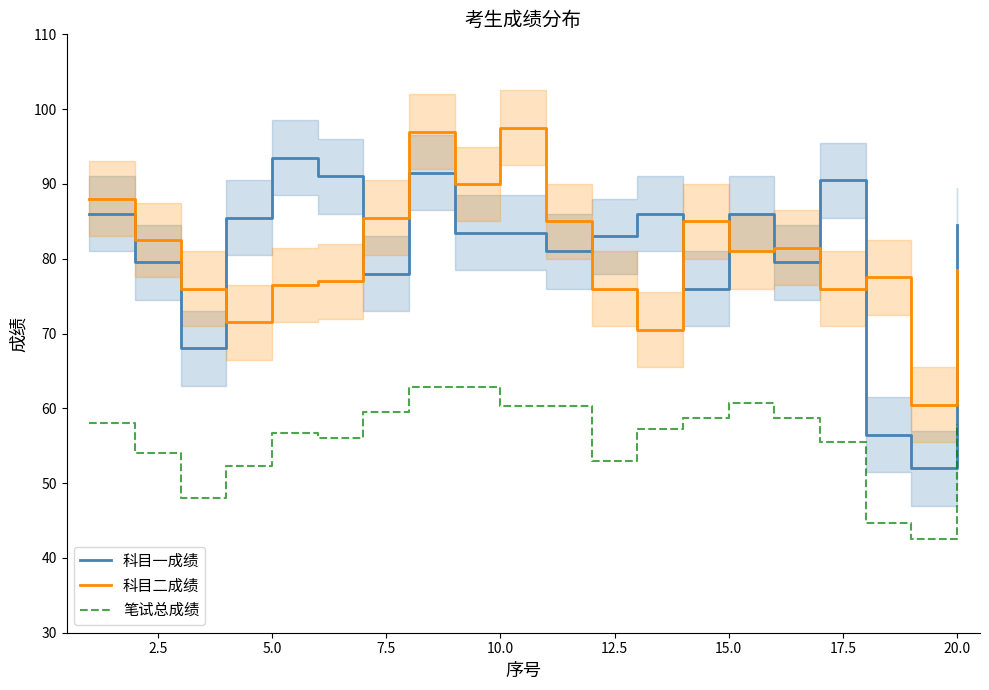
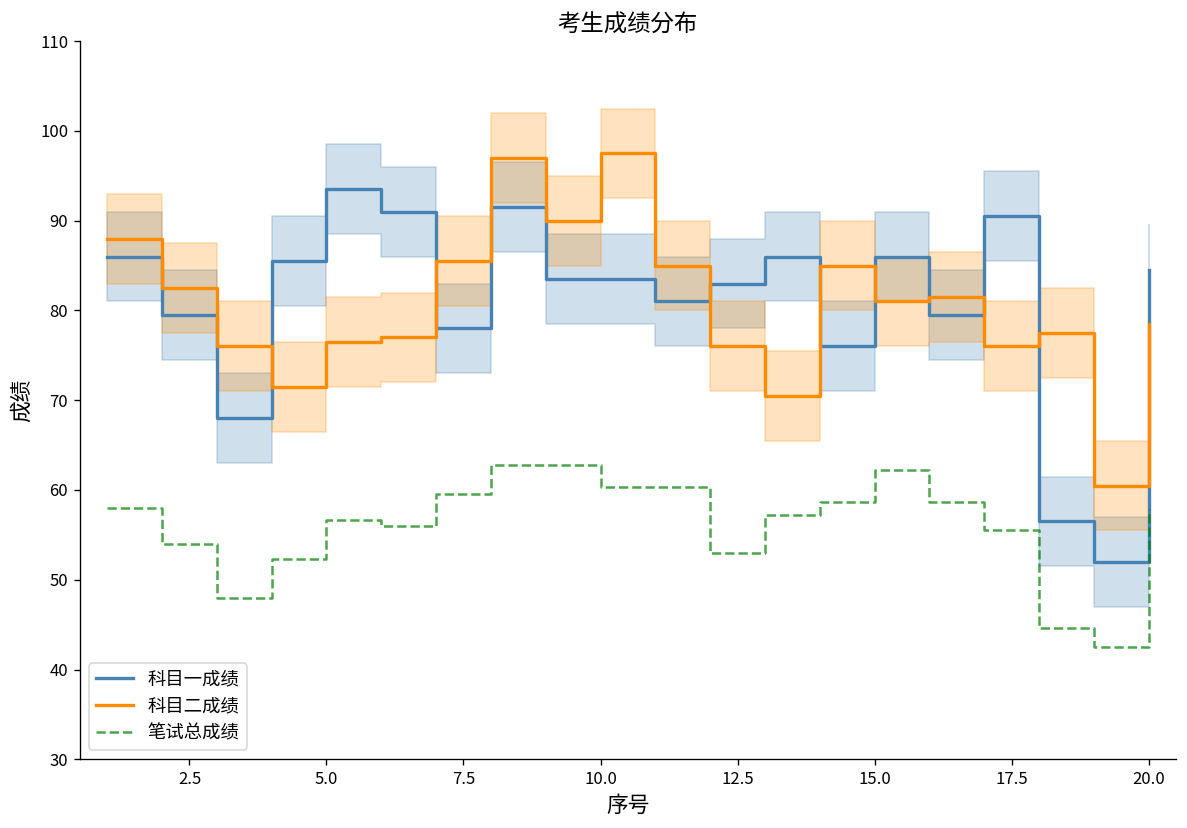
笔试总成绩, 15.0: 61 -> 62
